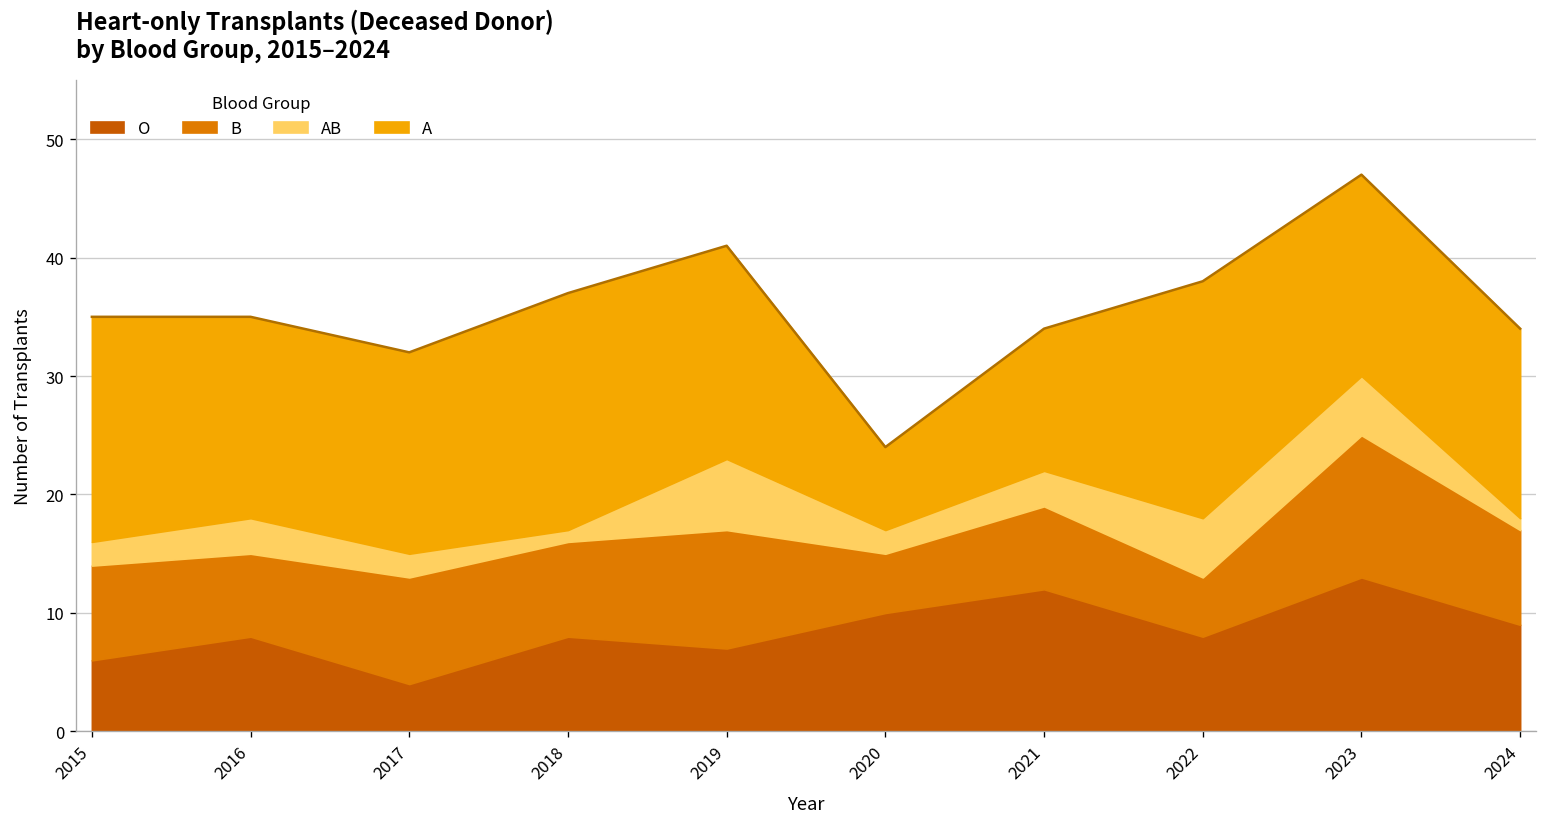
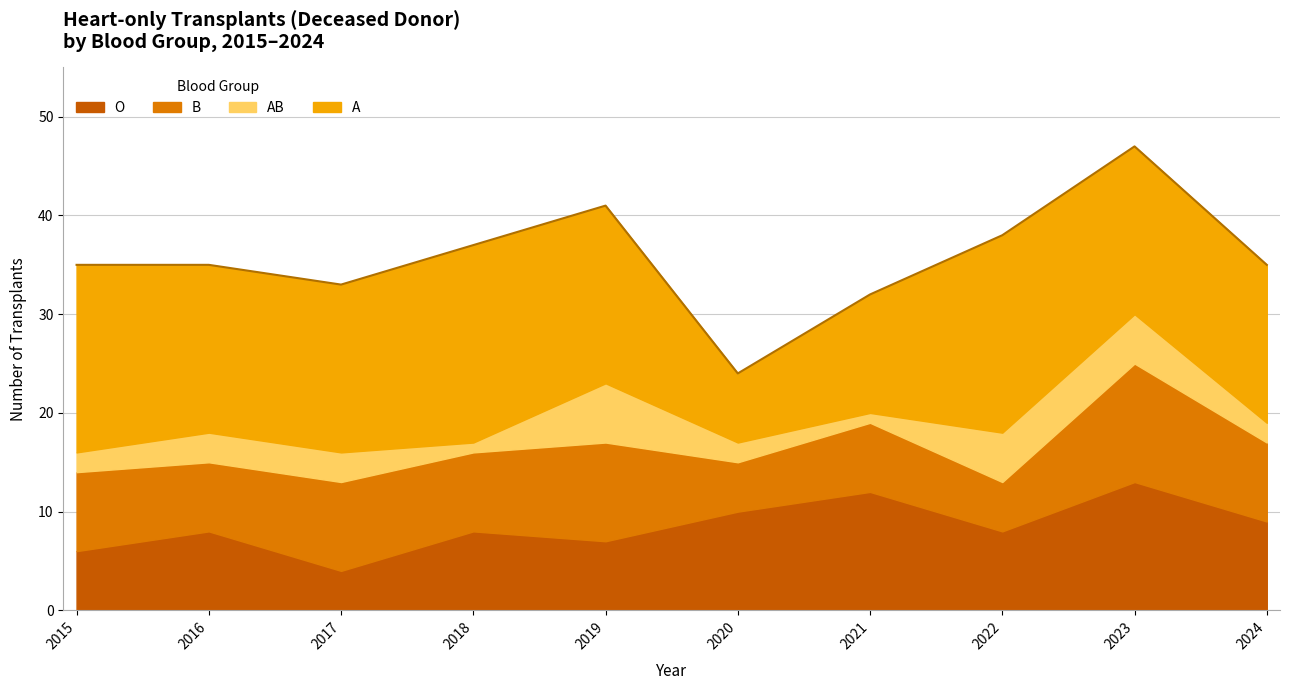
AB, 2017: 2 -> 3
AB, 2021: 3 -> 1
AB, 2024: 1 -> 2
